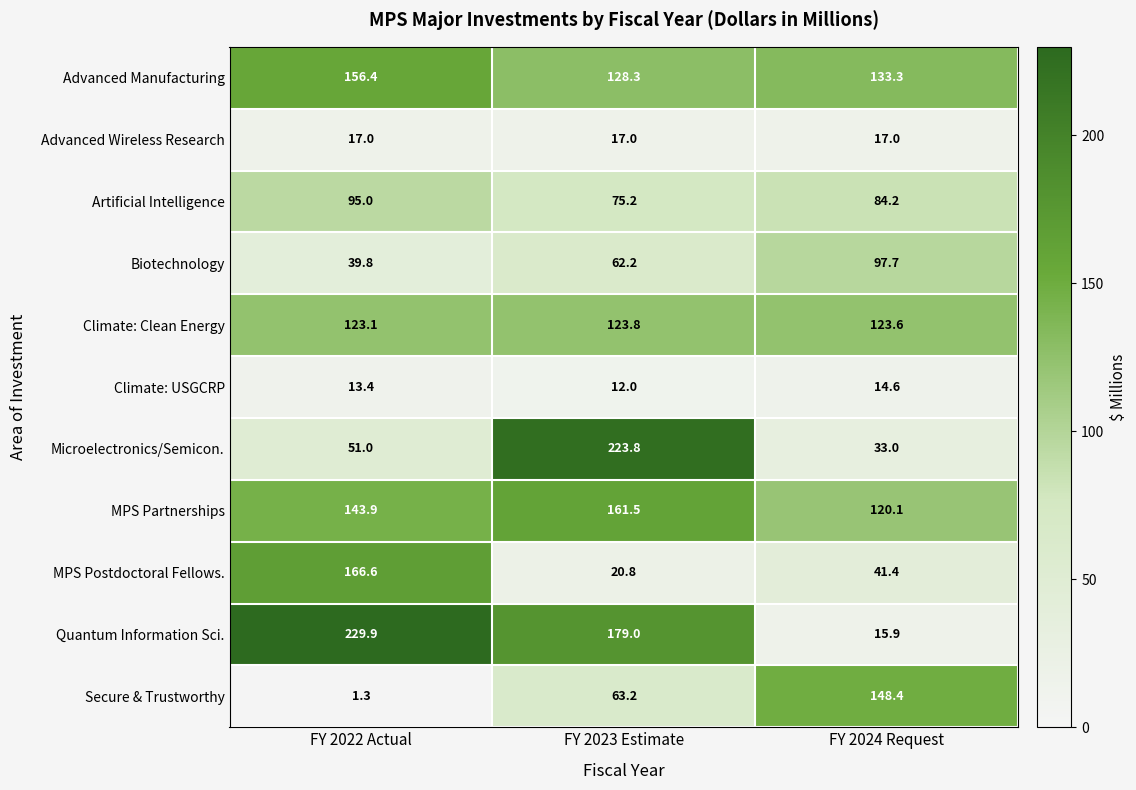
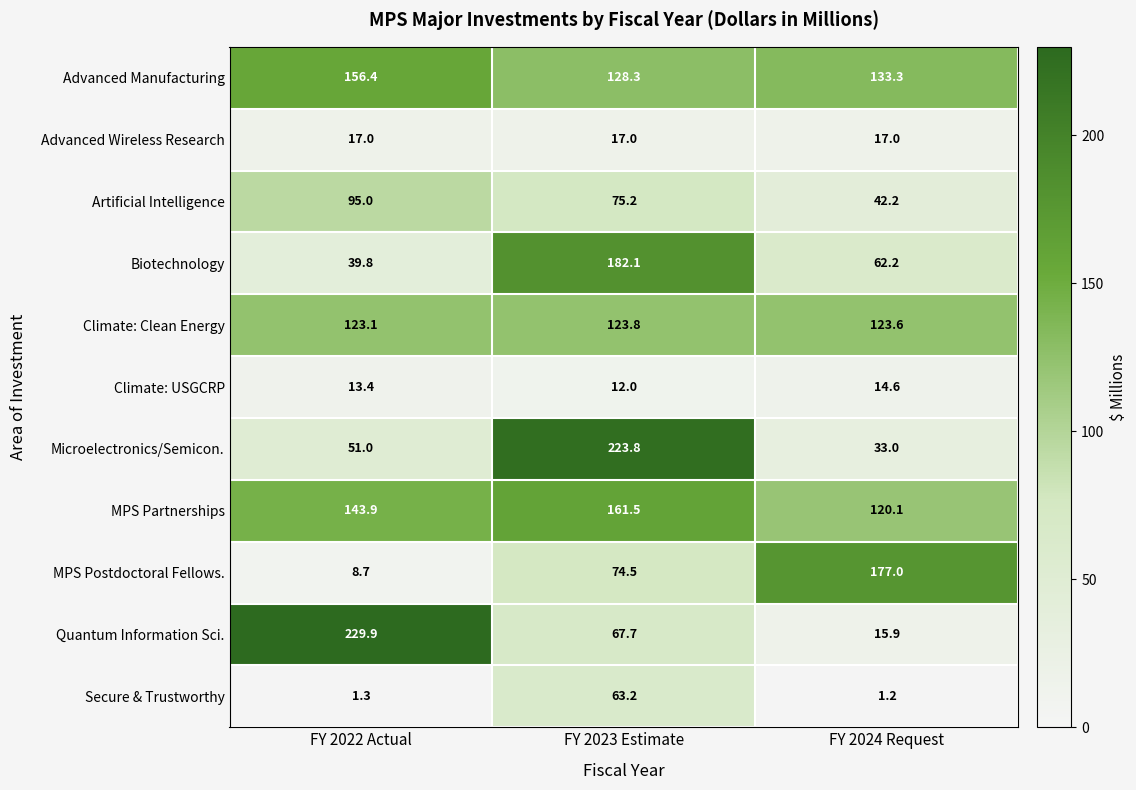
Artificial Intelligence, FY 2024 Request: 84.2 -> 42.2
Biotechnology, FY 2023 Estimate: 62.2 -> 182.1
Biotechnology, FY 2024 Request: 97.7 -> 62.2
MPS Postdoctoral Fellows., FY 2022 Actual: 166.6 -> 8.7
MPS Postdoctoral Fellows., FY 2023 Estimate: 20.8 -> 74.5
MPS Postdoctoral Fellows., FY 2024 Request: 41.4 -> 177.0
Quantum Information Sci., FY 2023 Estimate: 179.0 -> 67.7
Secure & Trustworthy, FY 2024 Request: 148.4 -> 1.2
